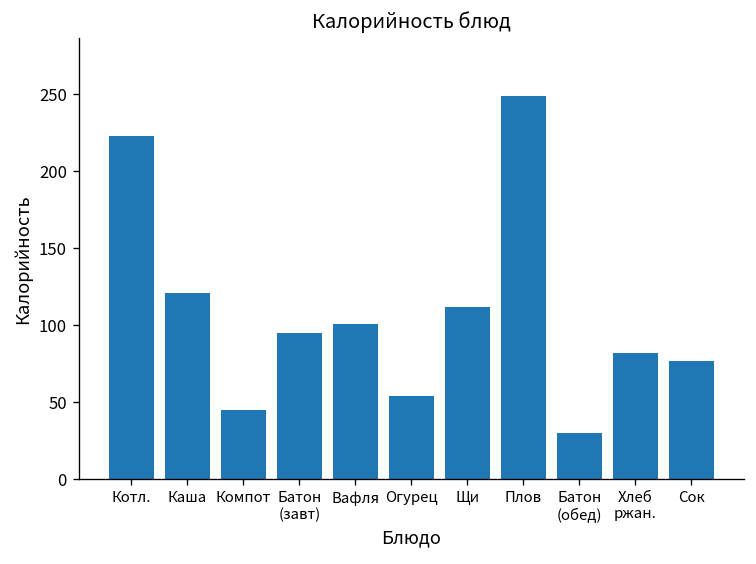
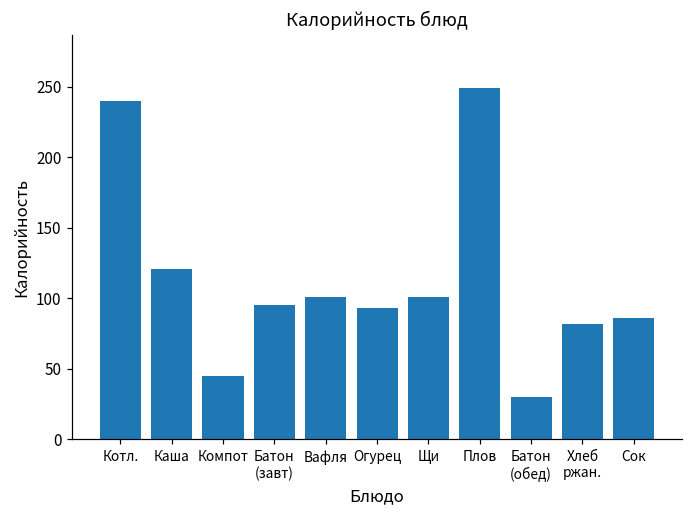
Котл.: 223 -> 240
Огурец: 54 -> 93
Щи: 112 -> 101
Сок: 77 -> 86
